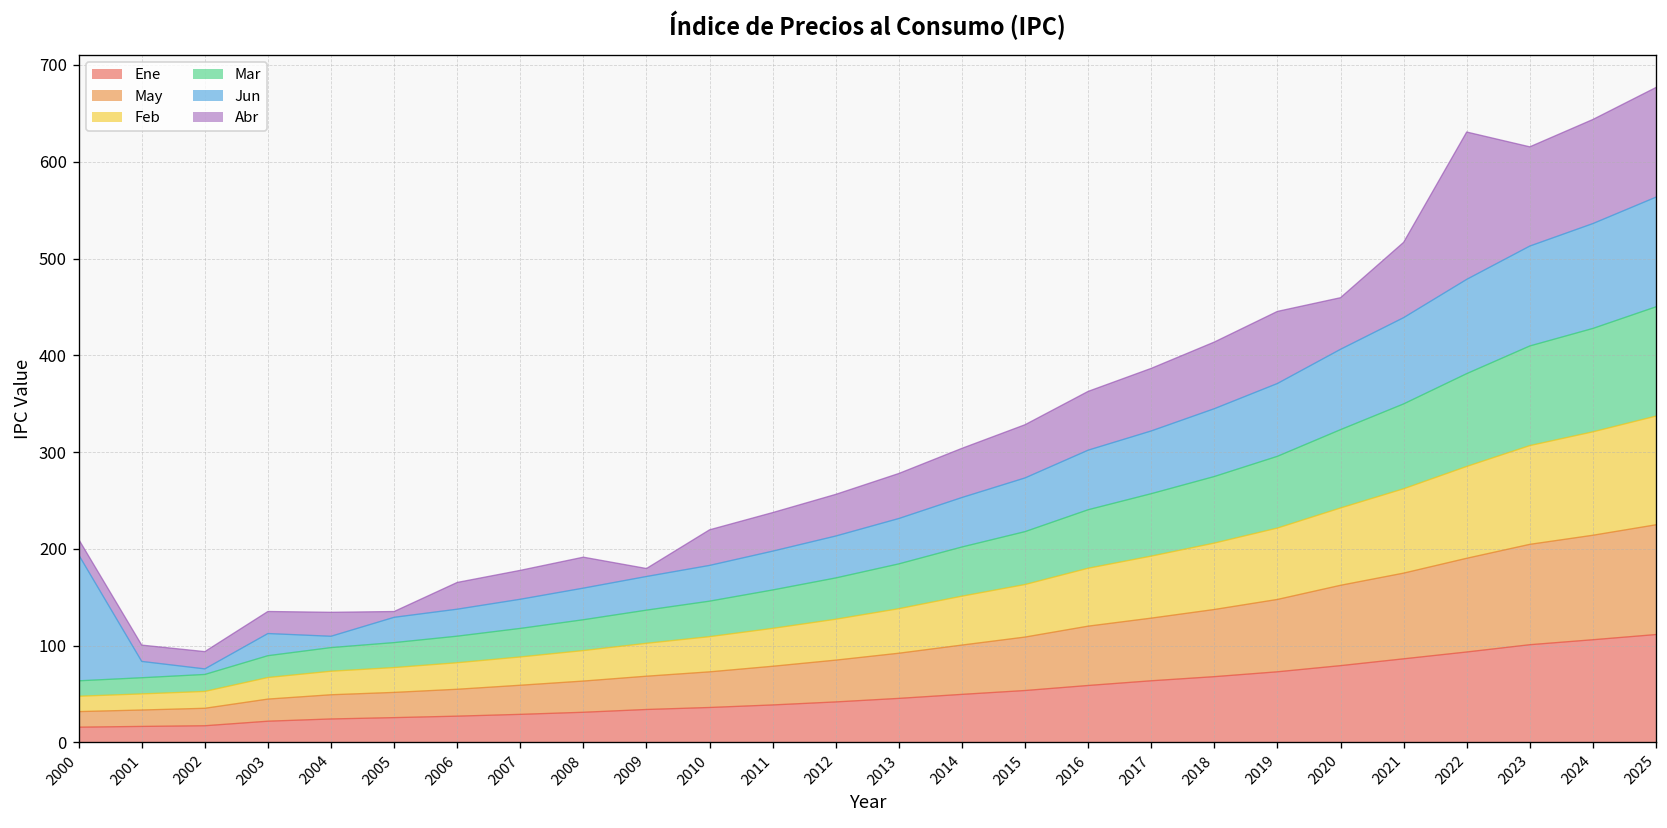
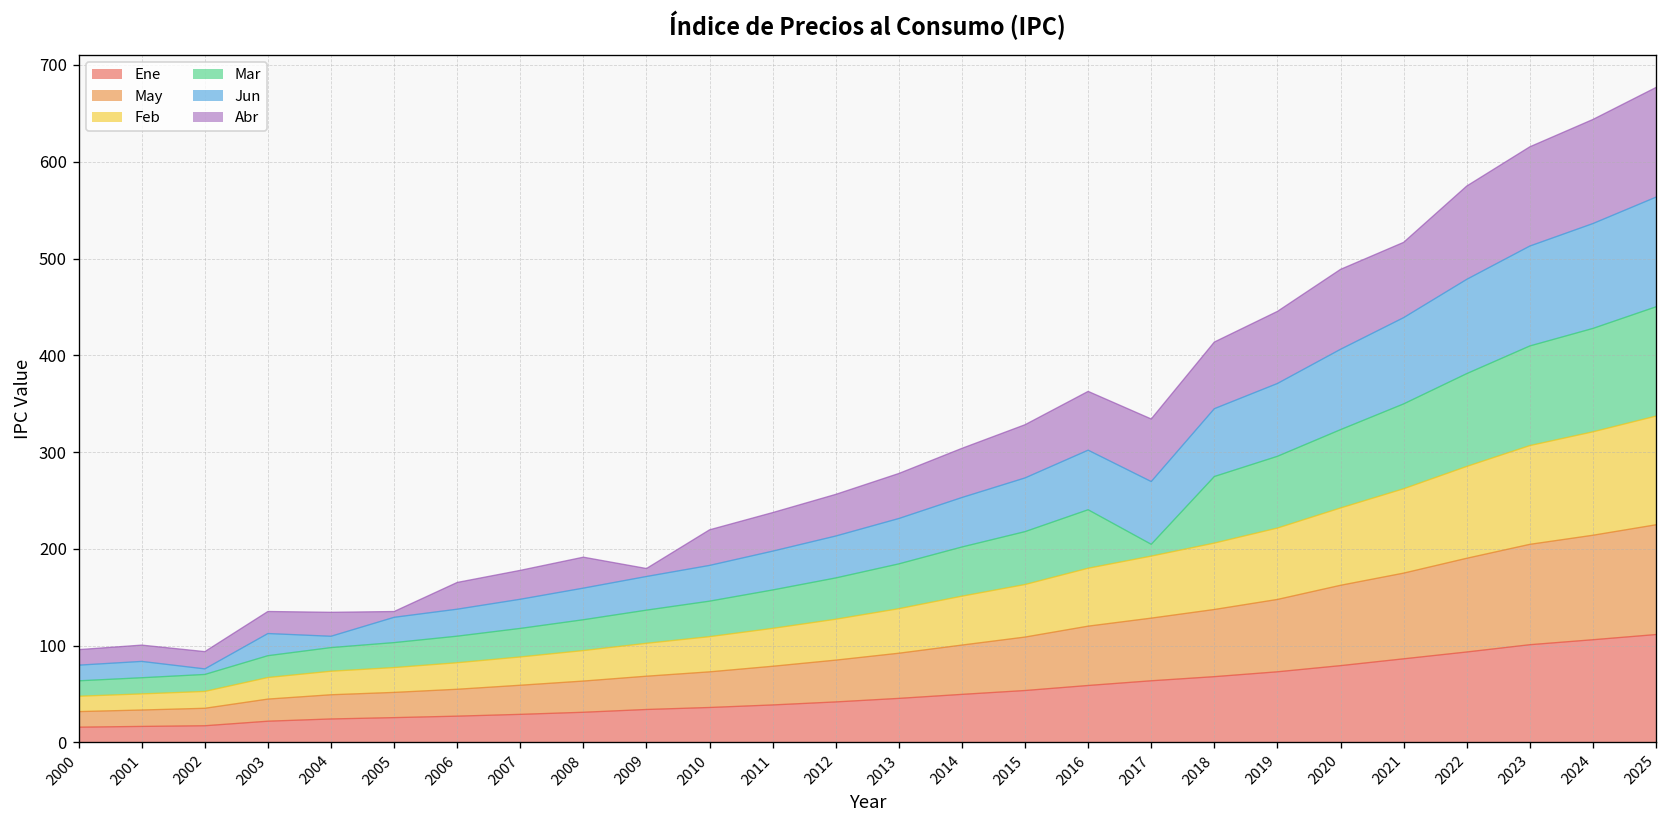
Jun, 2000: 130 -> 20
Mar, 2017: 60 -> 10
Abr, 2020: 50 -> 80
Abr, 2022: 150 -> 100
